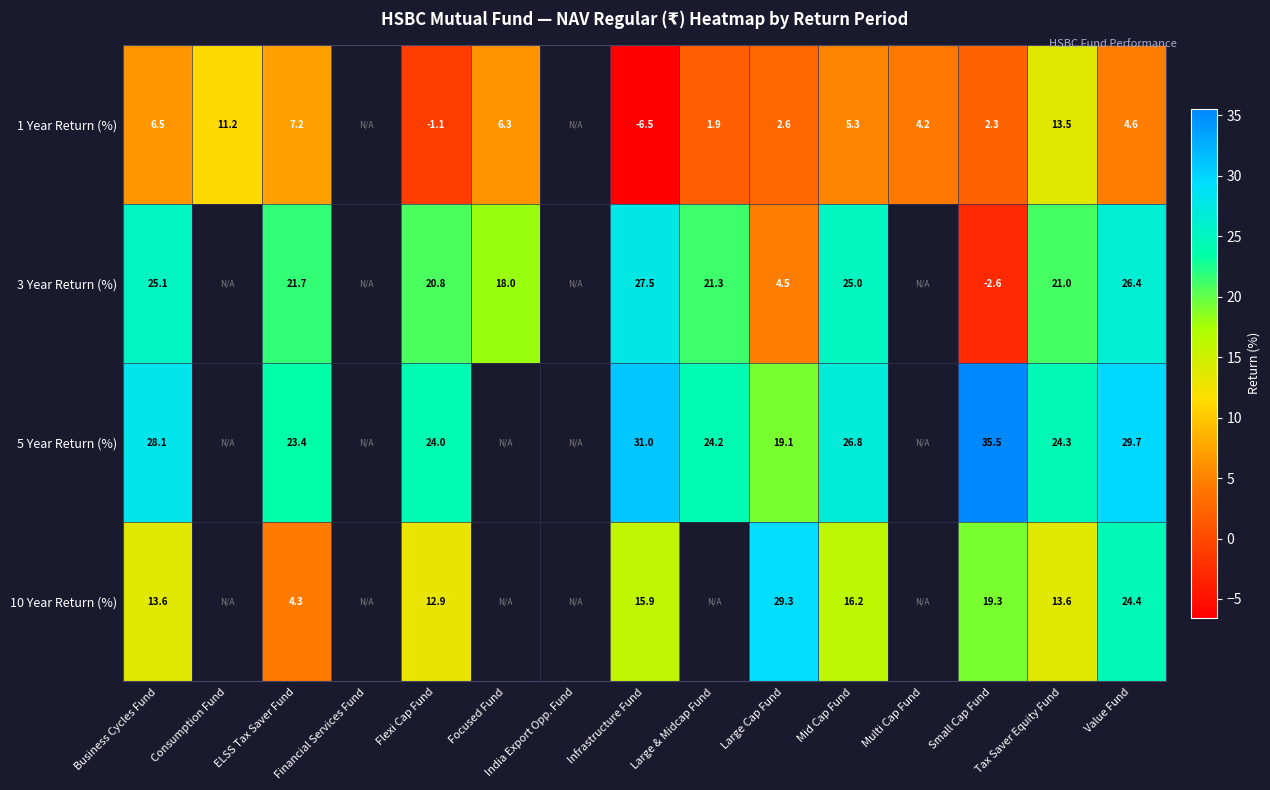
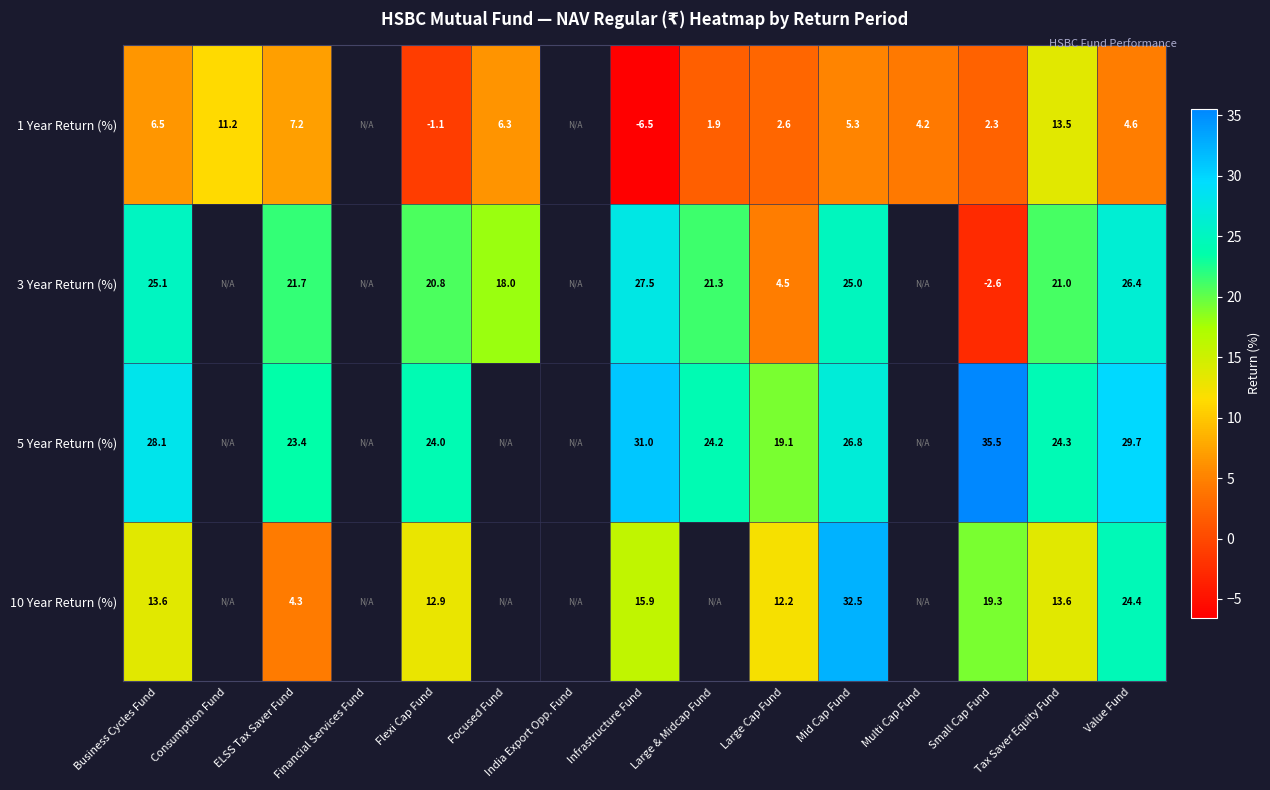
10 Year Return (%), Large Cap Fund: 29.3 -> 12.2
10 Year Return (%), Mid Cap Fund: 16.2 -> 32.5
